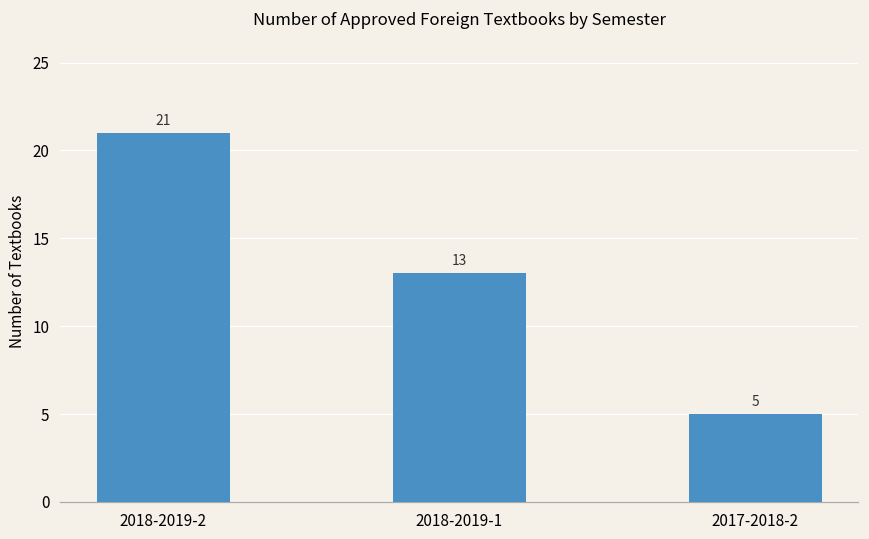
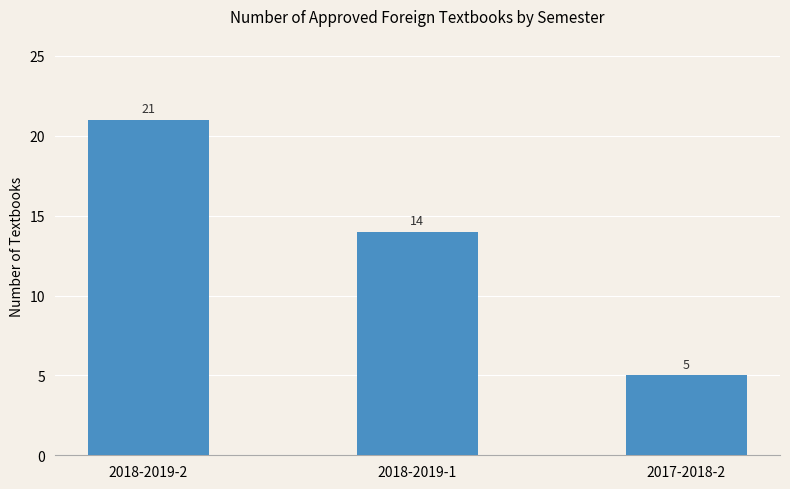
2018-2019-1: 13 -> 14
